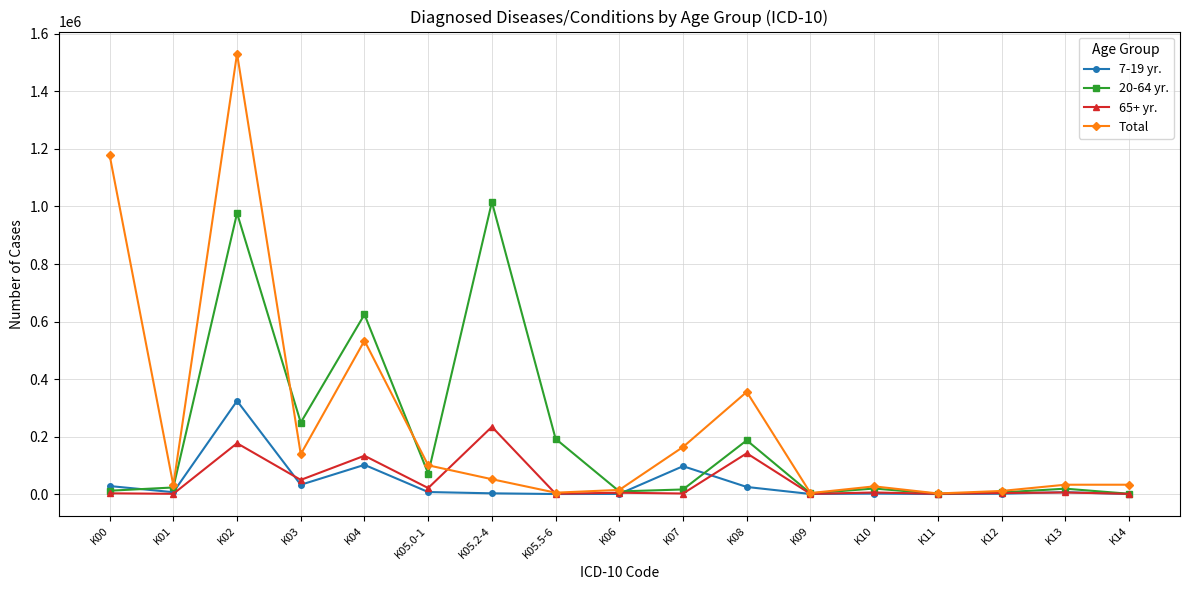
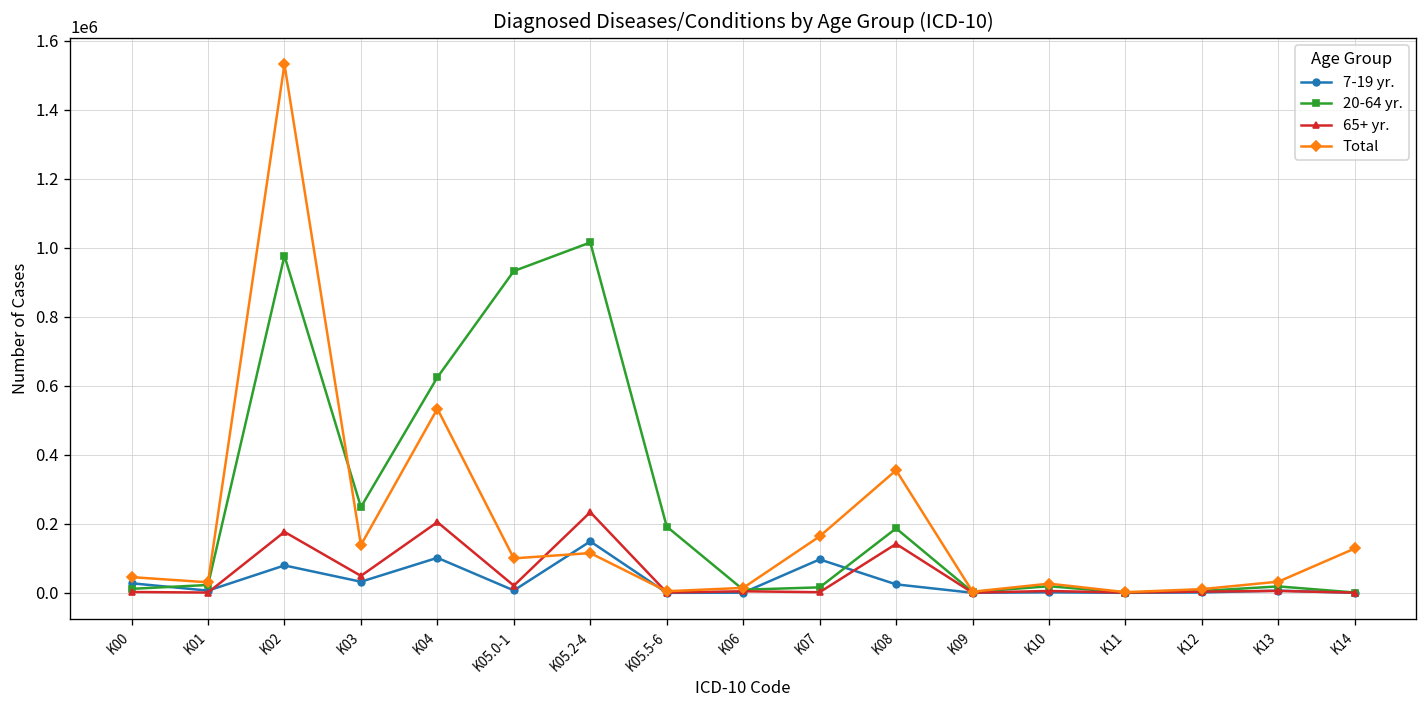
Total, K00: 1180000 -> 50000
7-19 yr., K02: 320000 -> 80000
65+ yr., K04: 130000 -> 210000
20-64 yr., K05.0-1: 70000 -> 930000
7-19 yr., K05.2-4: 0 -> 150000
Total, K05.2-4: 50000 -> 120000
Total, K14: 30000 -> 130000
